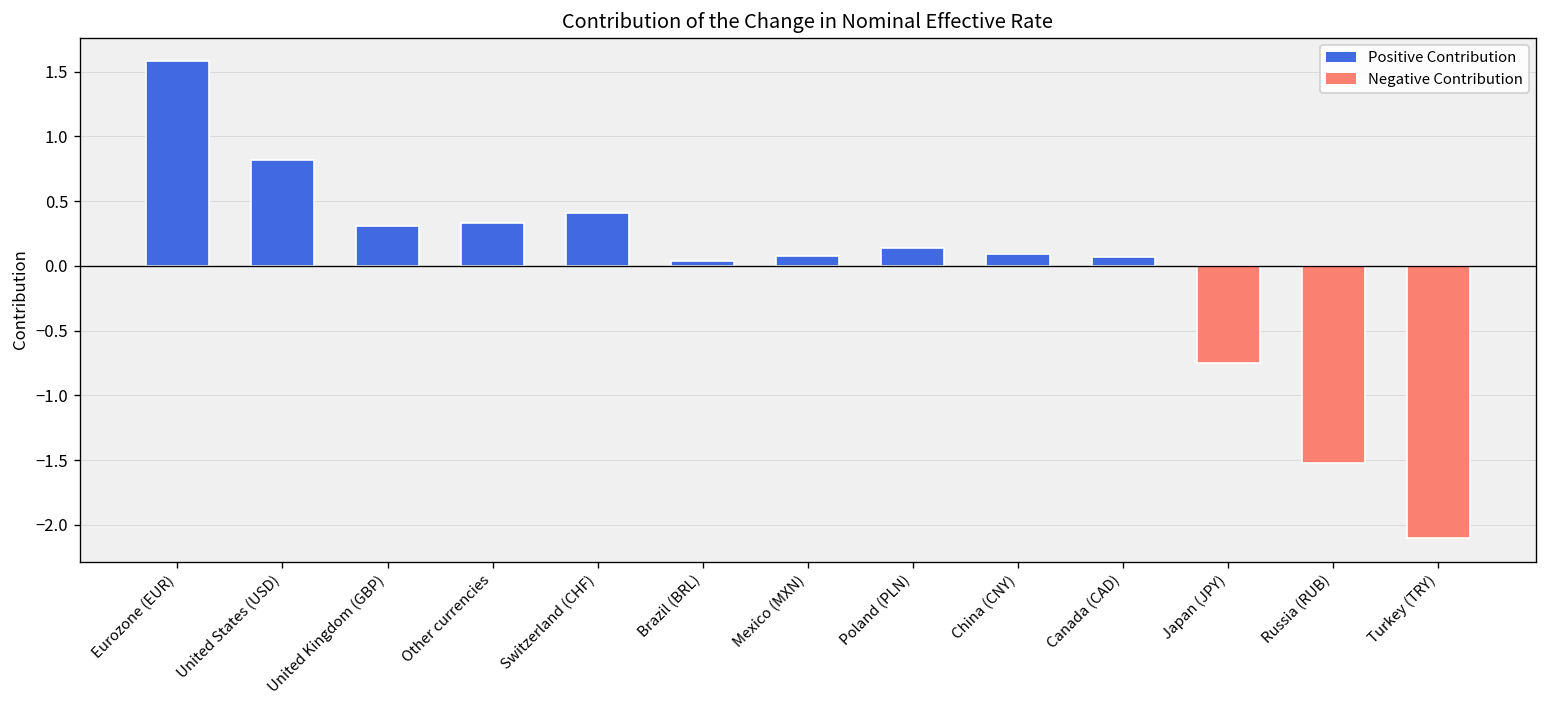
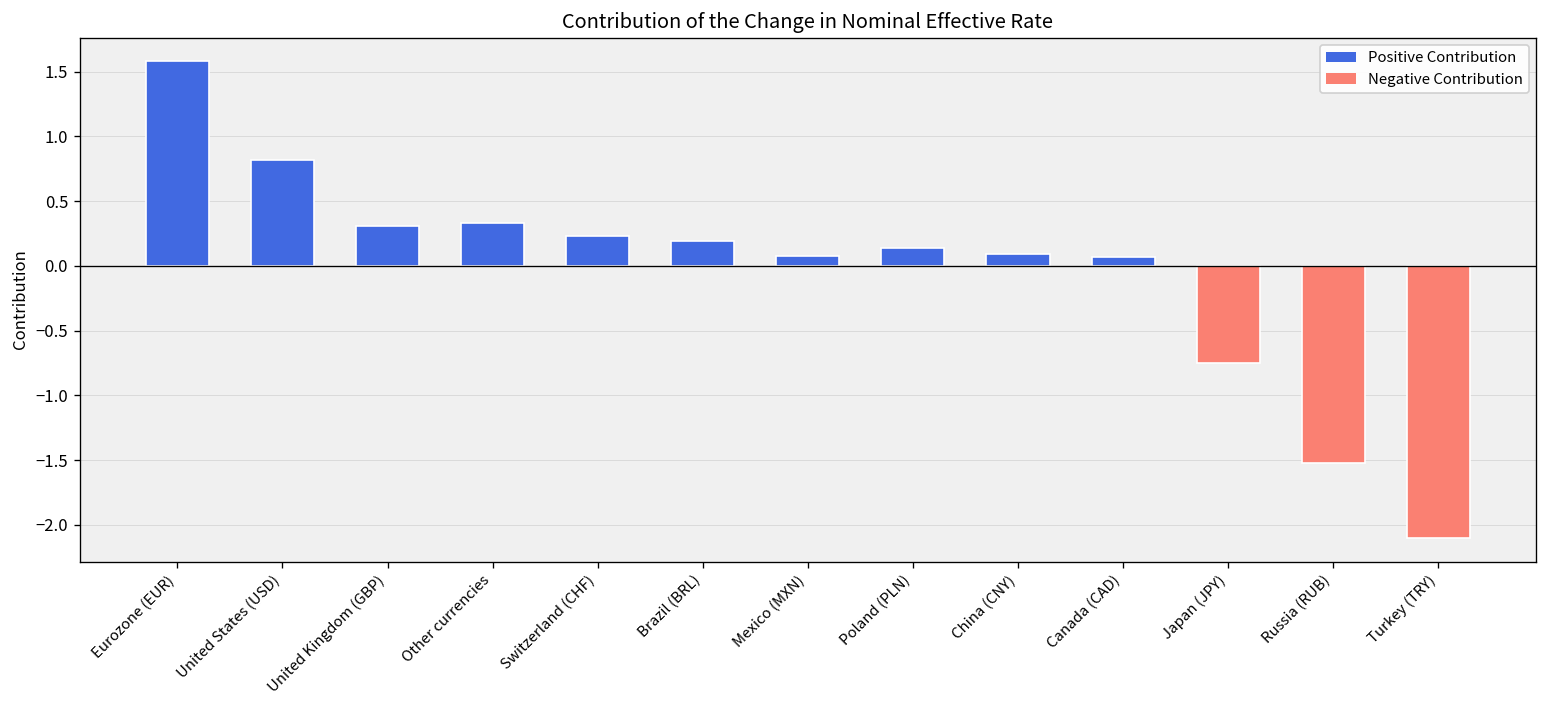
Switzerland (CHF): 0.41 -> 0.23
Brazil (BRL): 0.04 -> 0.19
